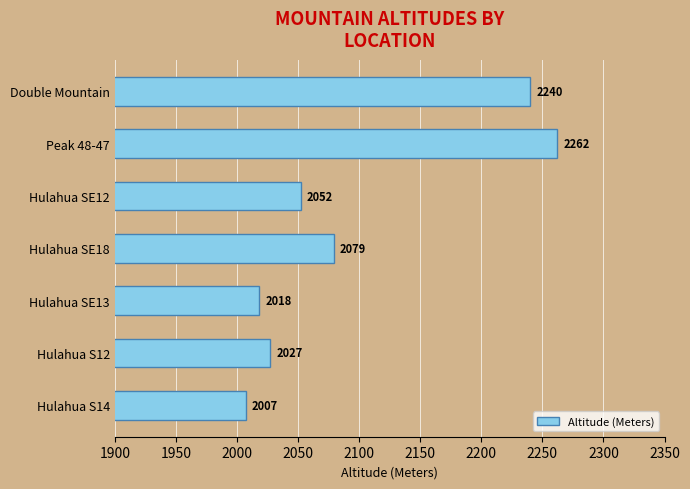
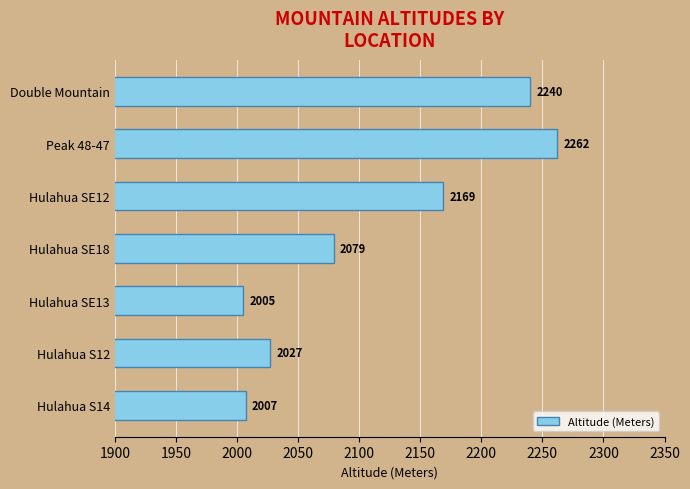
Hulahua SE12: 2052 -> 2169
Hulahua SE13: 2018 -> 2005
